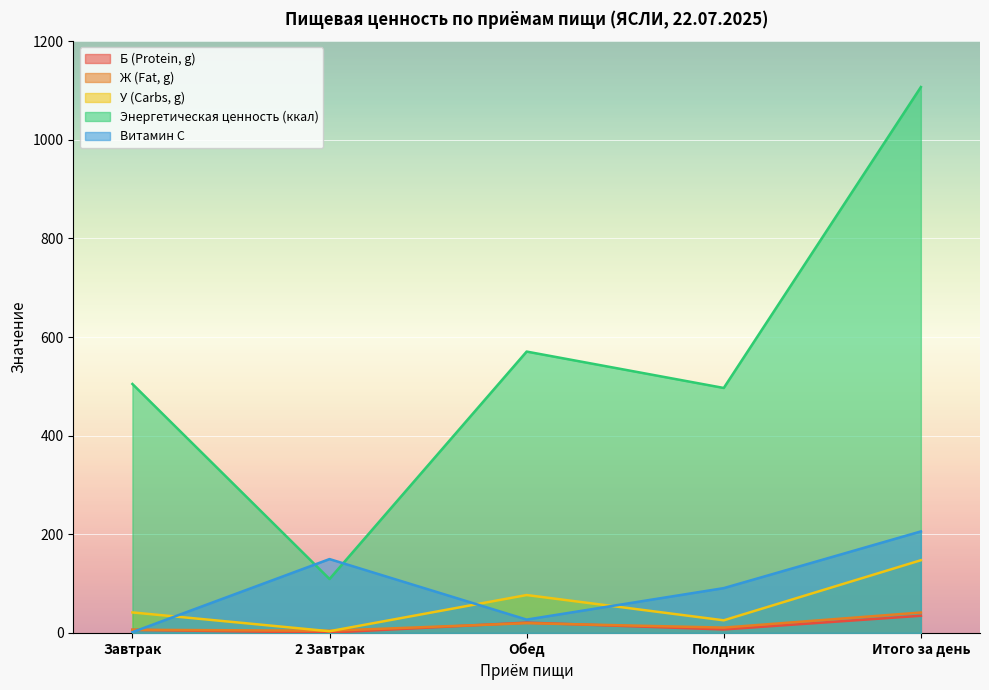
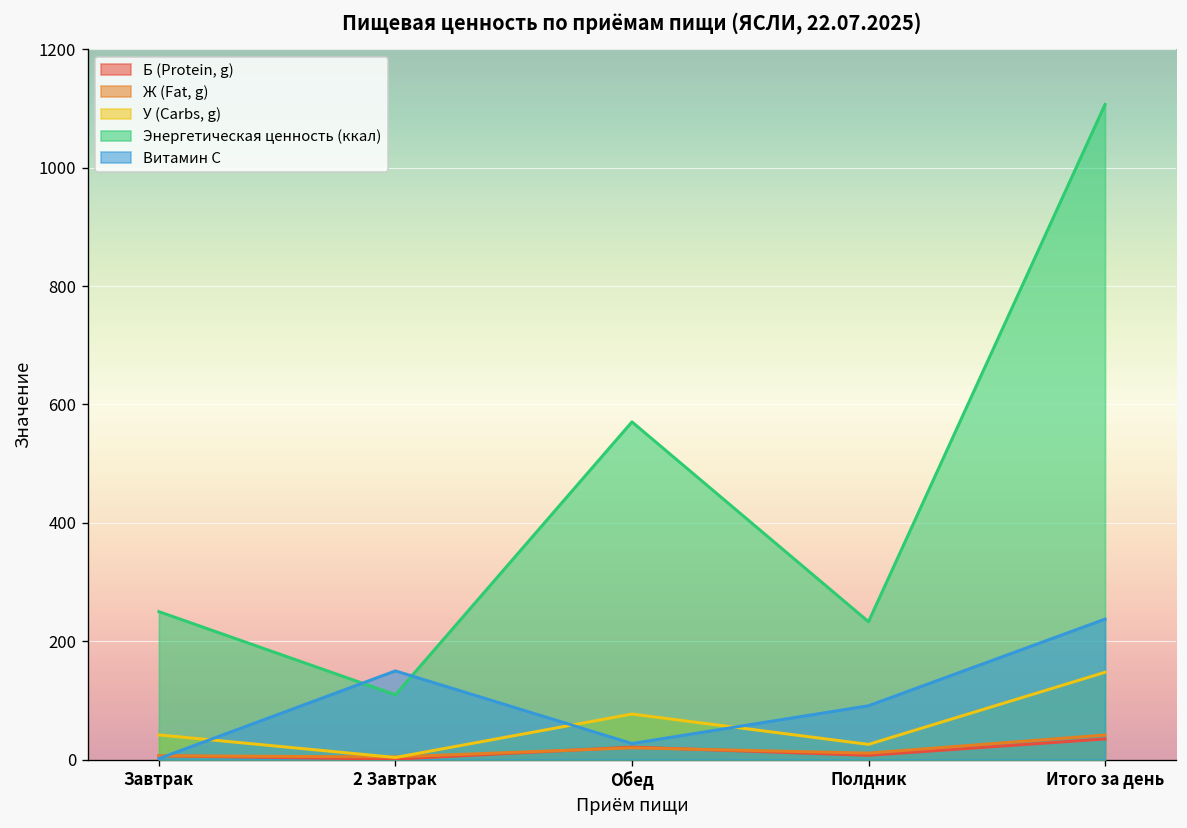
Энергетическая ценность (ккал), Завтрак: 500 -> 250
Энергетическая ценность (ккал), Полдник: 500 -> 230
Витамин С, Итого за день: 210 -> 240
